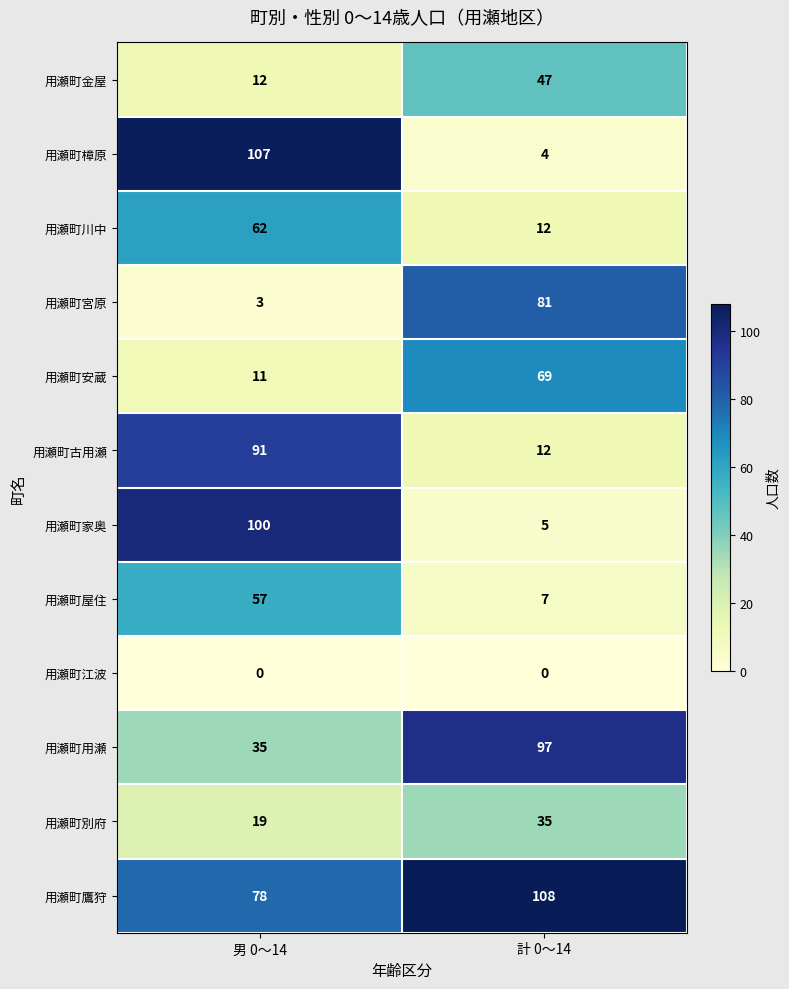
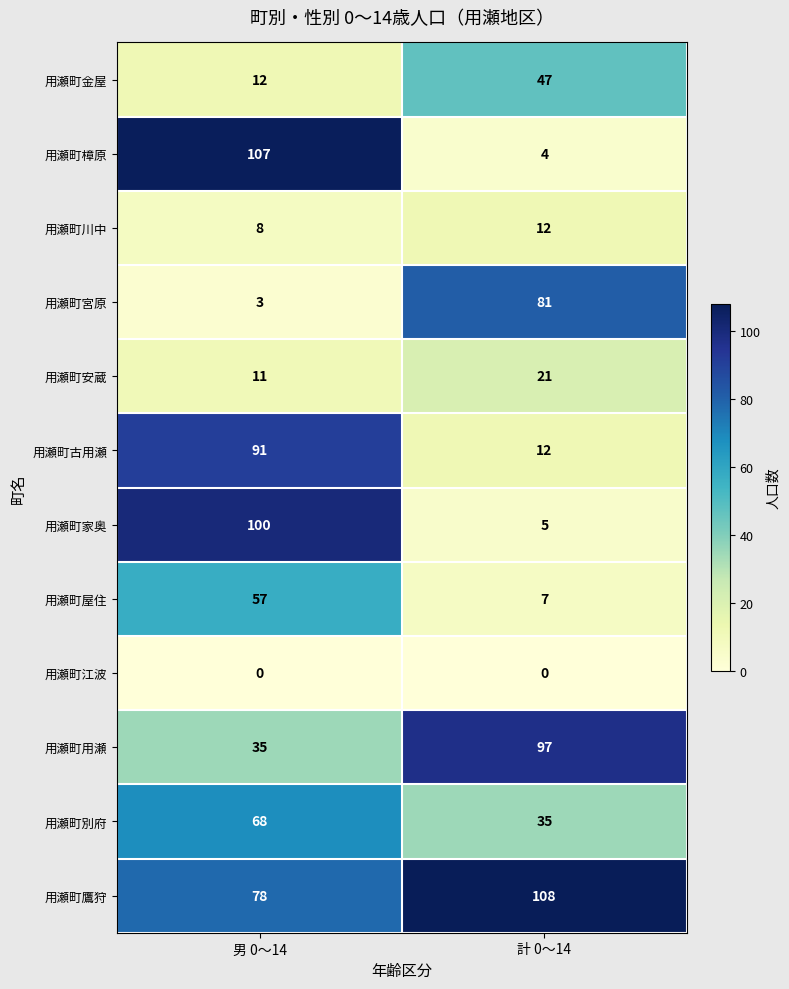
用瀬町川中, 男 0～14: 62 -> 8
用瀬町安蔵, 計 0～14: 69 -> 21
用瀬町別府, 男 0～14: 19 -> 68
